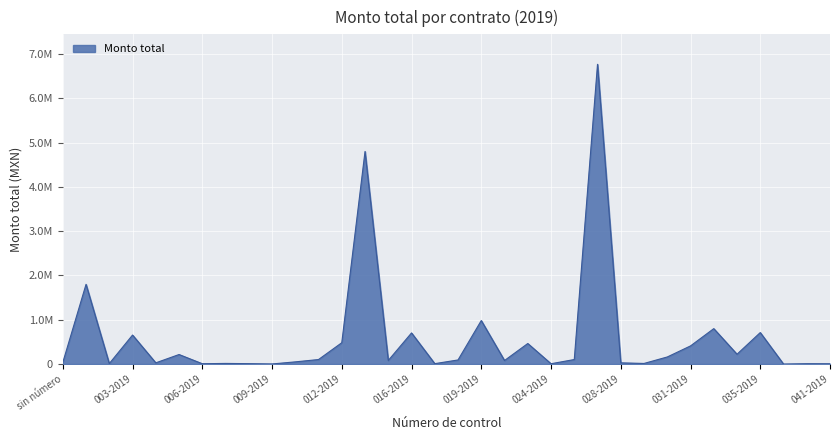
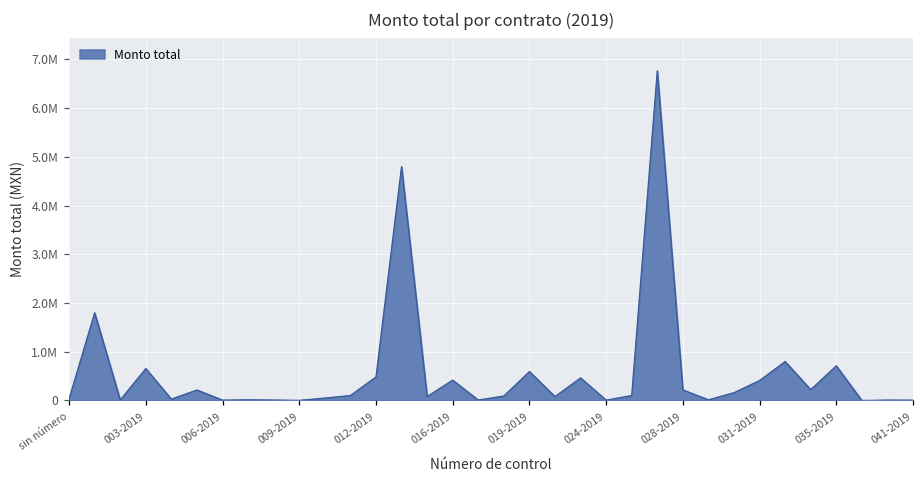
016-2019: 700000 -> 400000
019-2019: 1000000 -> 600000
028-2019: 0 -> 200000
